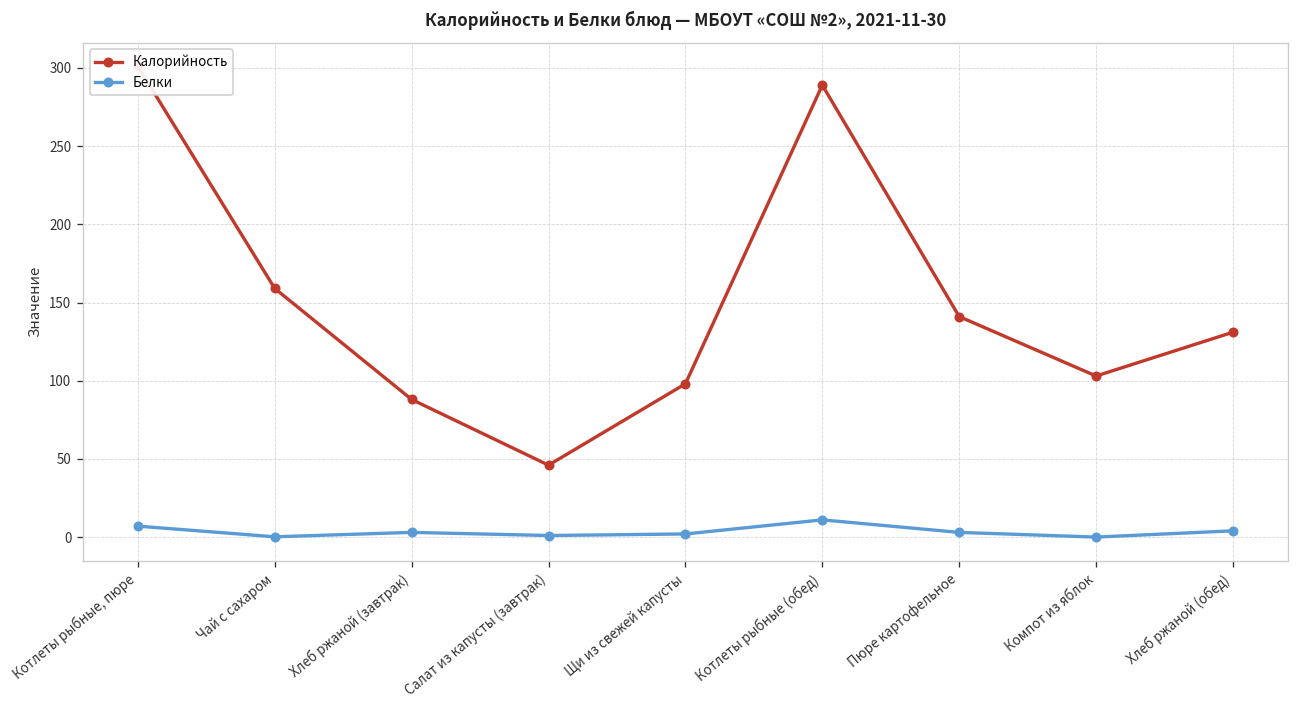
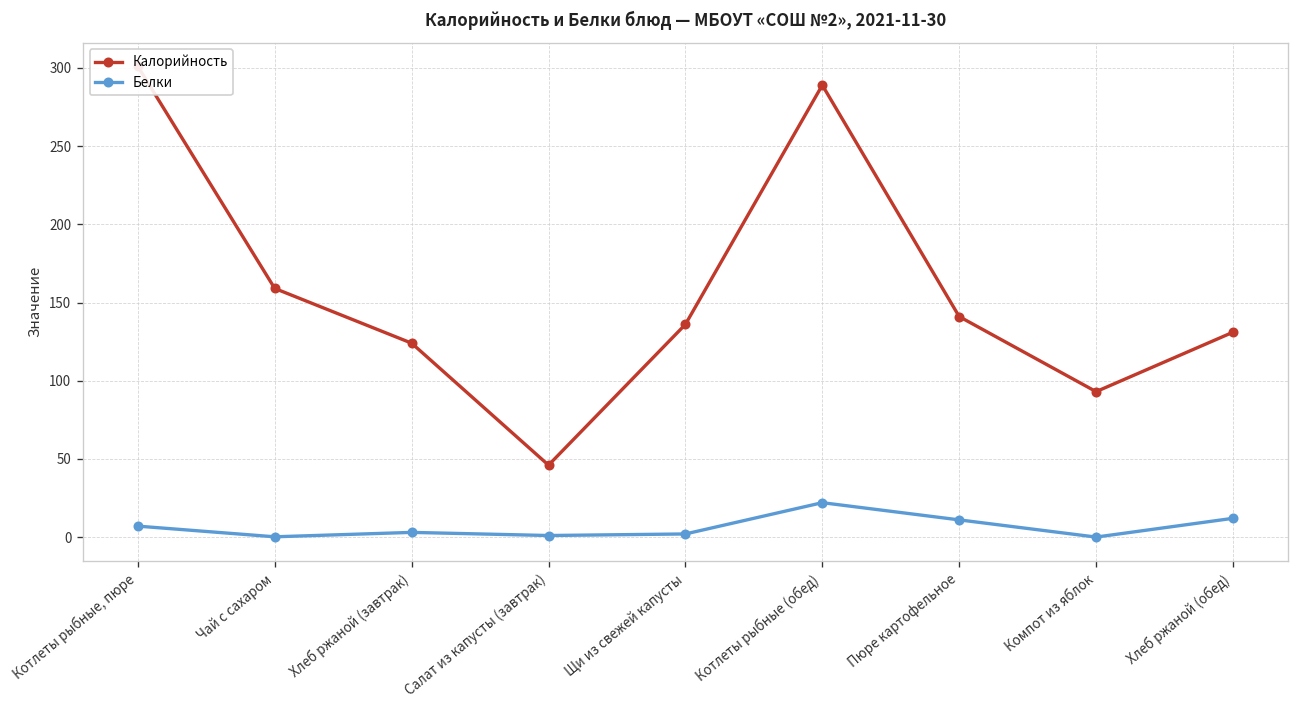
Калорийность, Хлеб ржаной (завтрак): 88 -> 124
Калорийность, Щи из свежей капусты: 98 -> 136
Белки, Котлеты рыбные (обед): 11 -> 22
Белки, Пюре картофельное: 3 -> 11
Калорийность, Компот из яблок: 103 -> 93
Белки, Хлеб ржаной (обед): 4 -> 12
